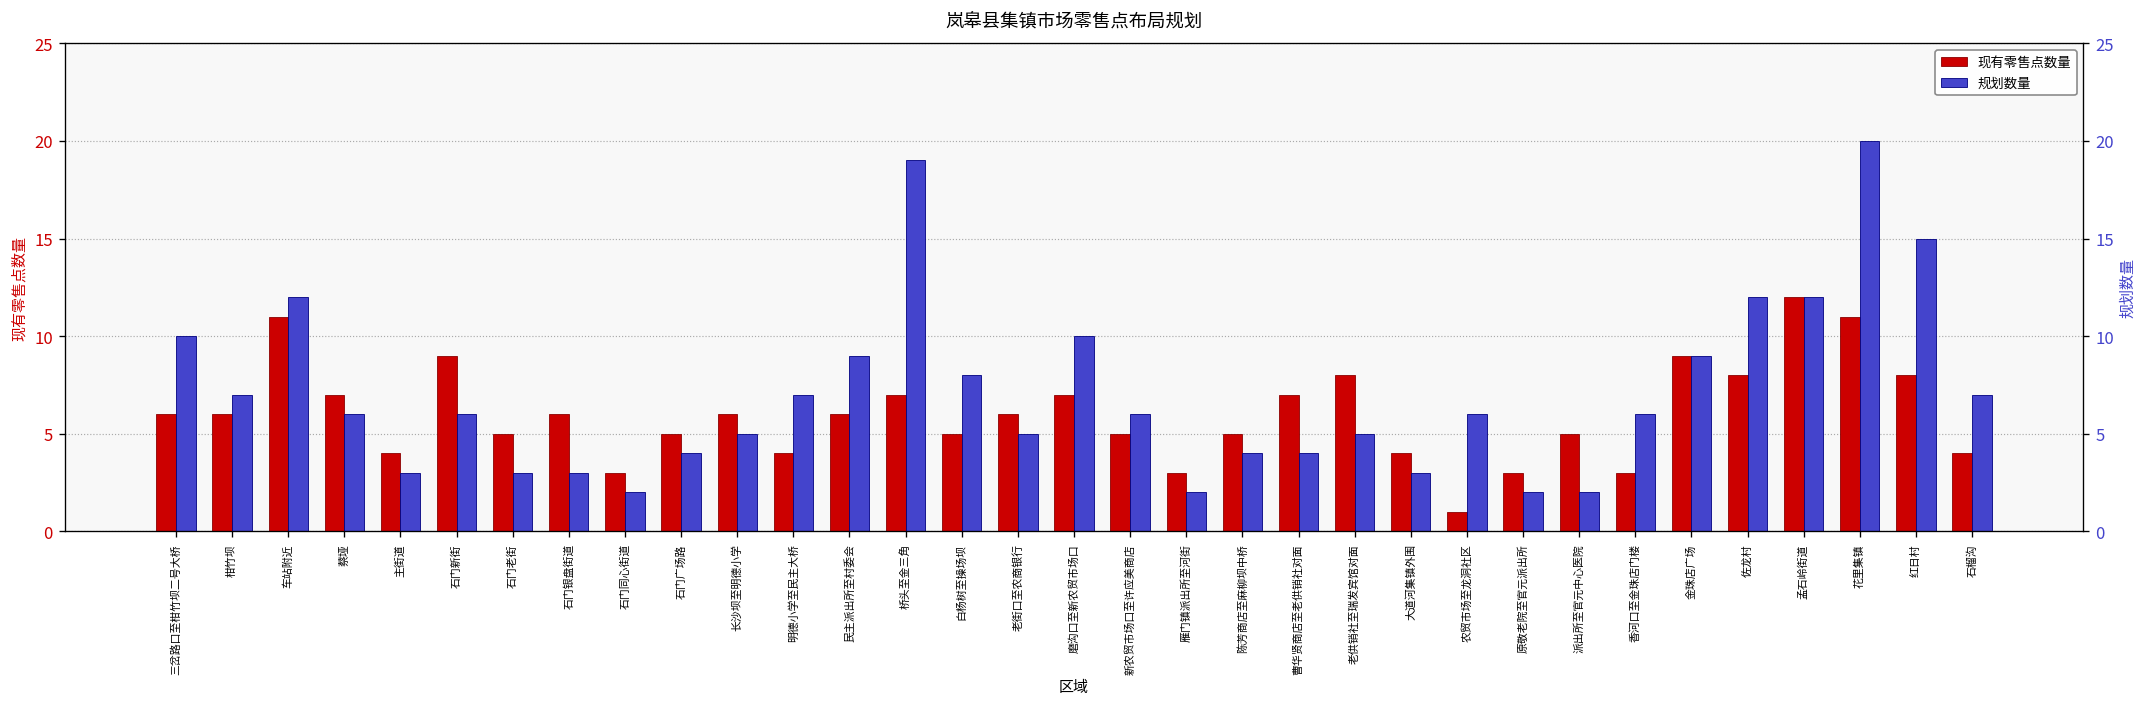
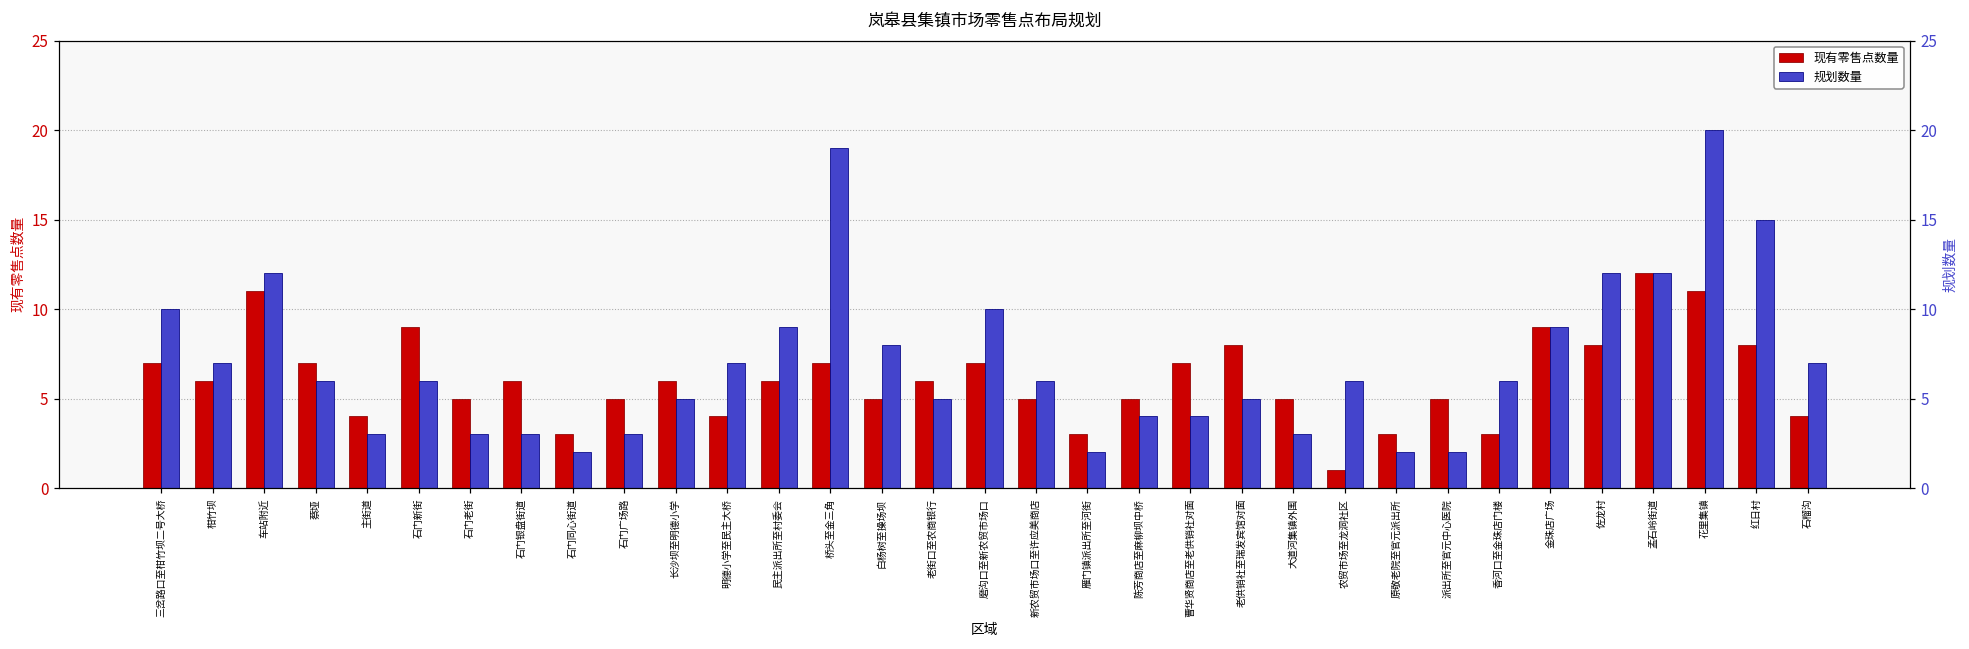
现有零售点数量, 三岔路口至柑竹坝二号大桥: 6 -> 7
规划数量, 石门广场路: 4 -> 3
现有零售点数量, 大道河集镇外围: 4 -> 5
